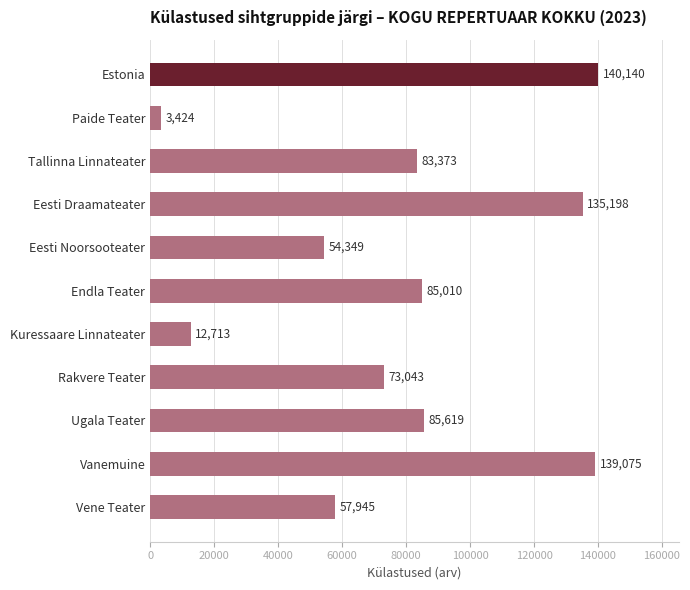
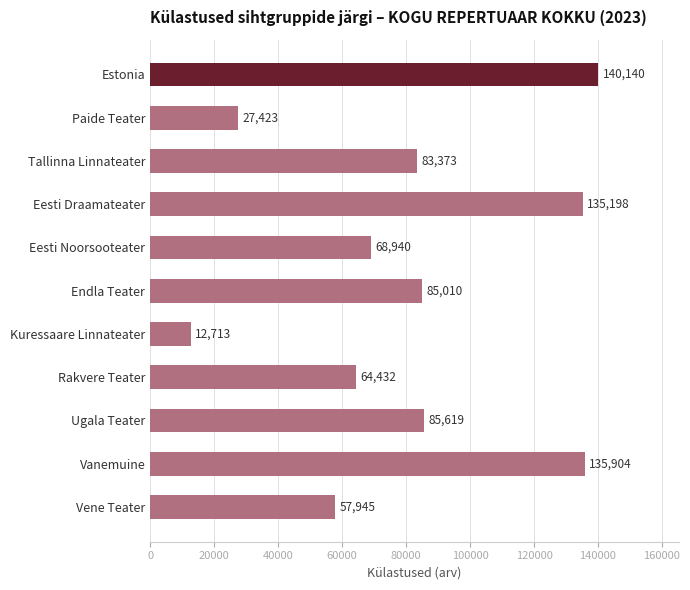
Paide Teater: 3,424 -> 27,423
Eesti Noorsooteater: 54,349 -> 68,940
Rakvere Teater: 73,043 -> 64,432
Vanemuine: 139,075 -> 135,904
